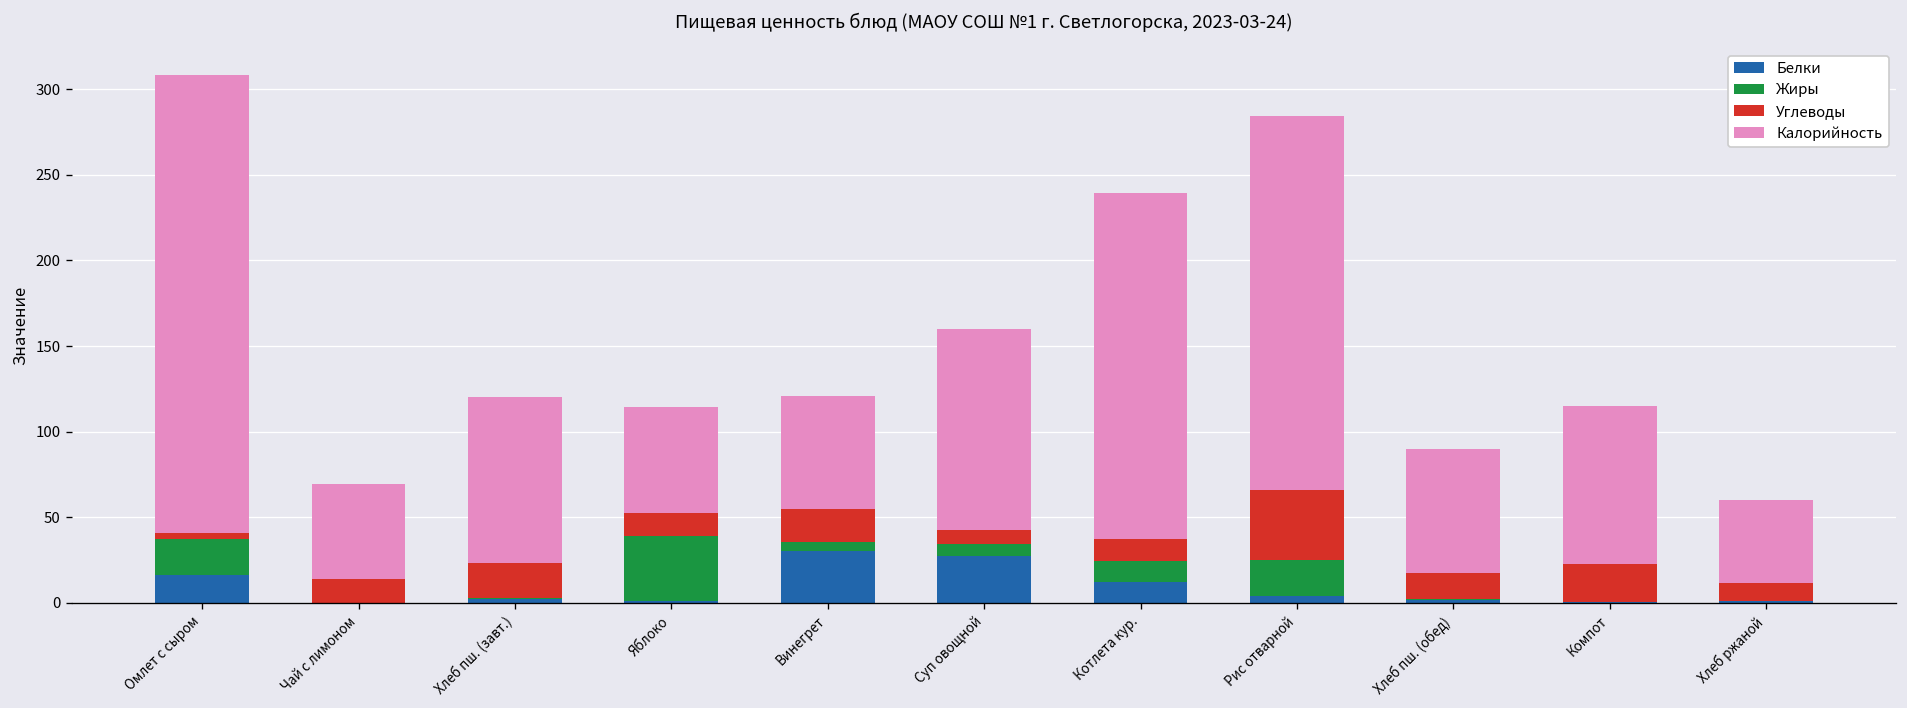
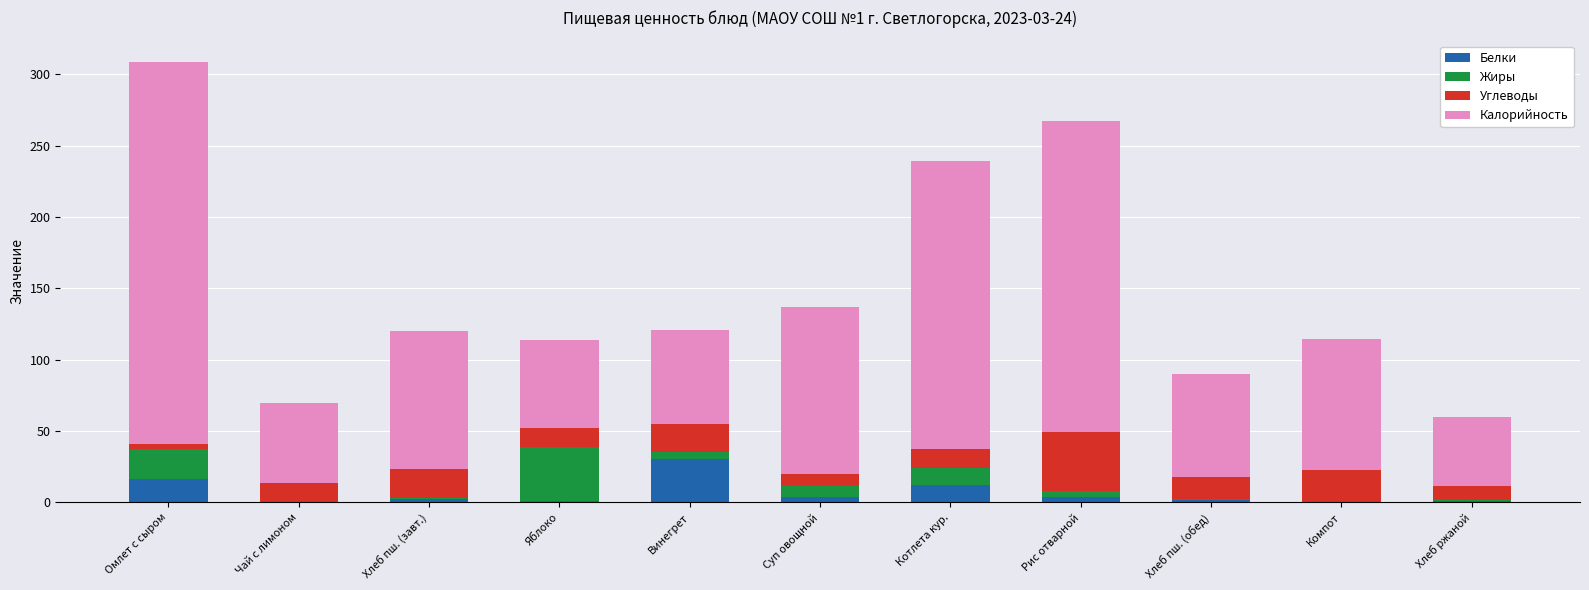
Белки, Суп овощной: 27 -> 4
Жиры, Рис отварной: 21 -> 4
